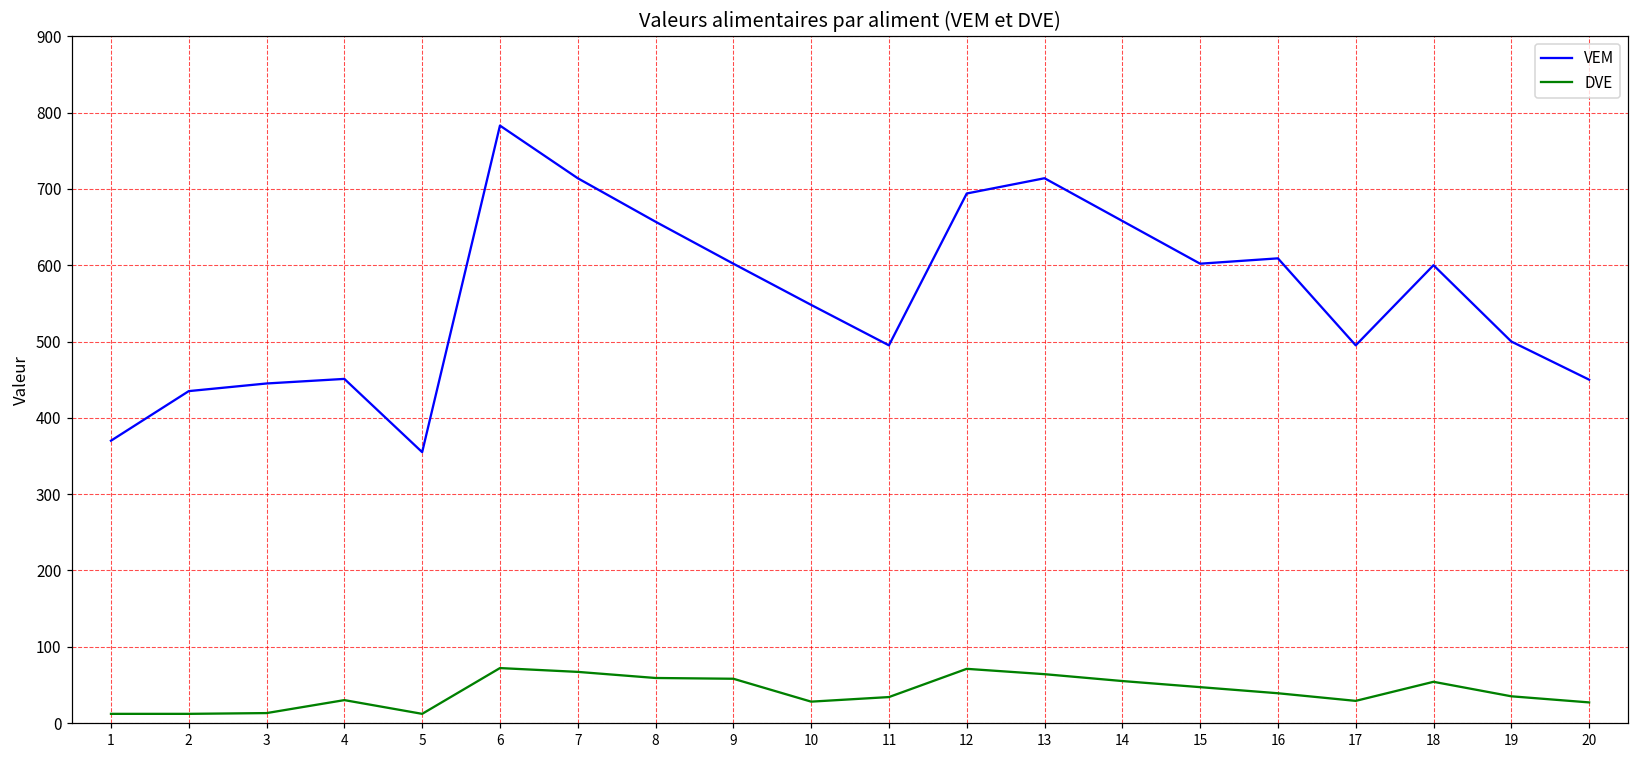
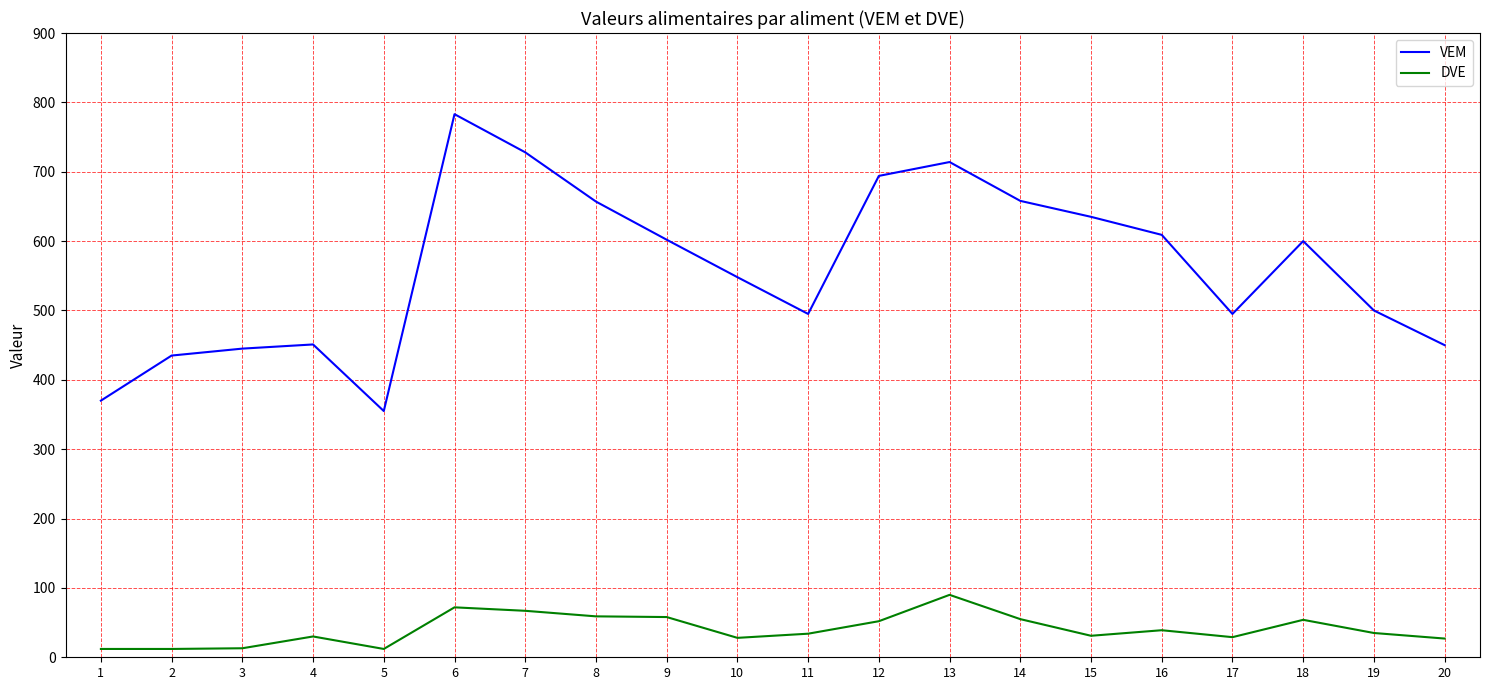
VEM, 7: 710 -> 730
DVE, 12: 70 -> 50
DVE, 13: 60 -> 90
VEM, 15: 600 -> 640
DVE, 15: 50 -> 30
